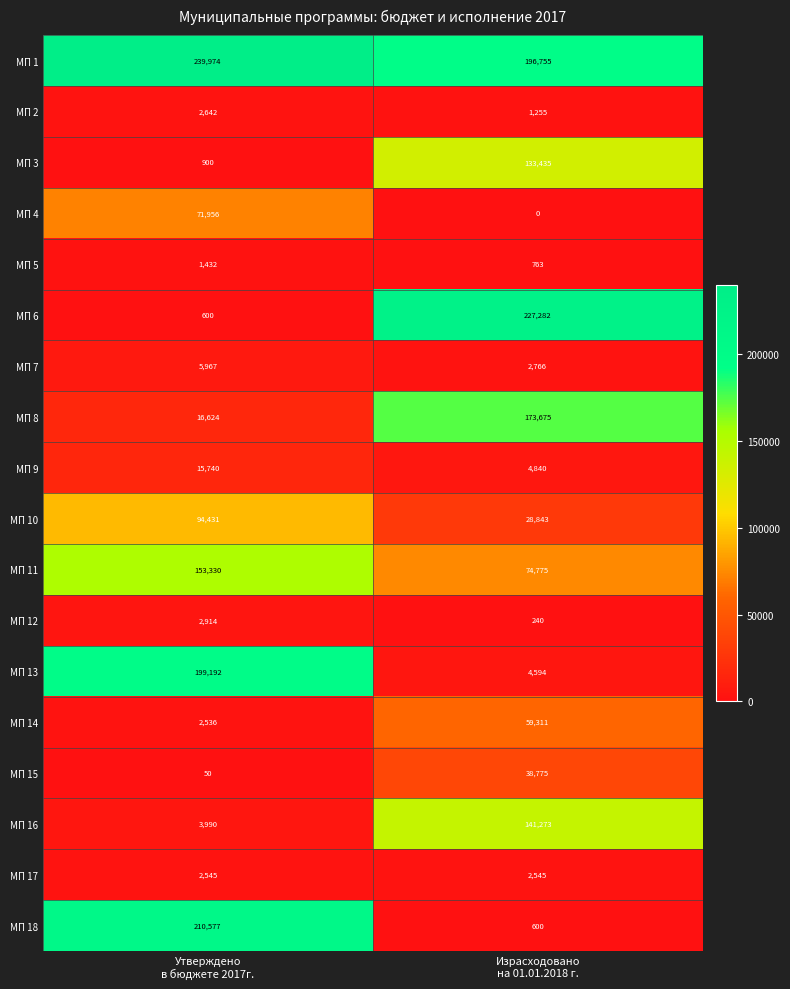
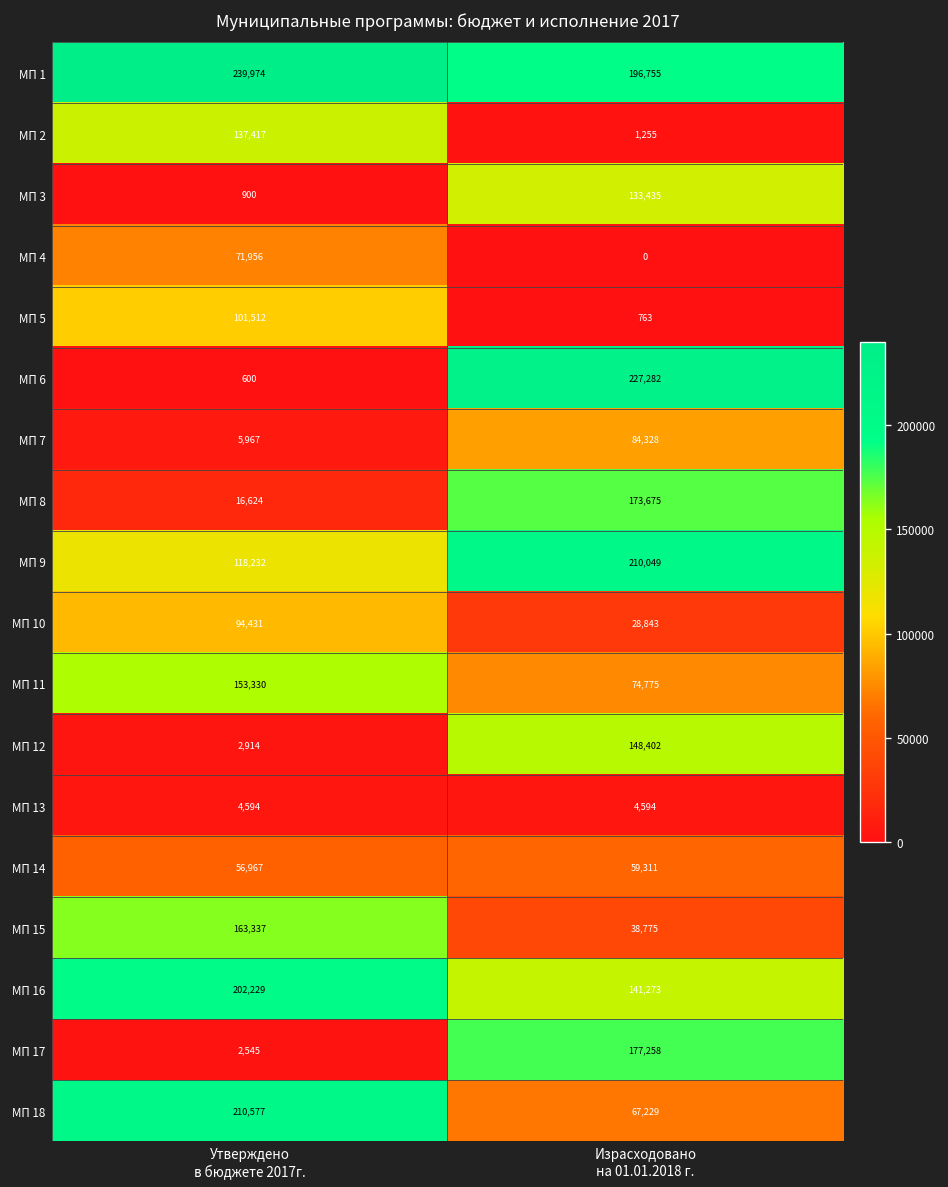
МП 2, Утверждено в бюджете 2017г.: 2,642 -> 137,417
МП 5, Утверждено в бюджете 2017г.: 1,432 -> 101,512
МП 7, Израсходовано на 01.01.2018 г.: 2,766 -> 84,328
МП 9, Утверждено в бюджете 2017г.: 15,740 -> 118,232
МП 9, Израсходовано на 01.01.2018 г.: 4,840 -> 210,049
МП 12, Израсходовано на 01.01.2018 г.: 240 -> 148,402
МП 13, Утверждено в бюджете 2017г.: 199,192 -> 4,594
МП 14, Утверждено в бюджете 2017г.: 2,536 -> 56,967
МП 15, Утверждено в бюджете 2017г.: 50 -> 163,337
МП 16, Утверждено в бюджете 2017г.: 3,990 -> 202,229
МП 17, Израсходовано на 01.01.2018 г.: 2,545 -> 177,258
МП 18, Израсходовано на 01.01.2018 г.: 600 -> 67,229
